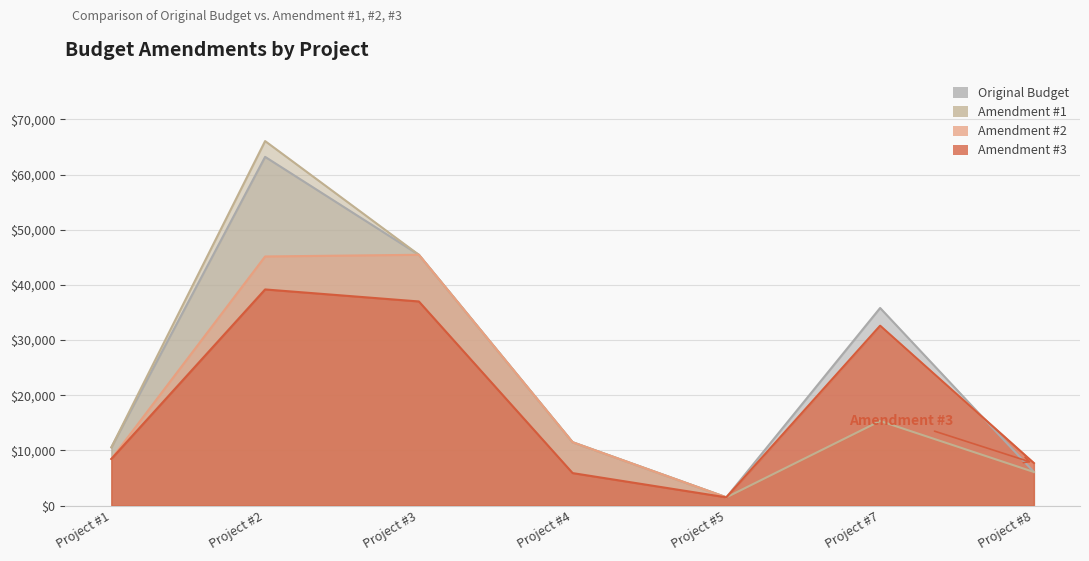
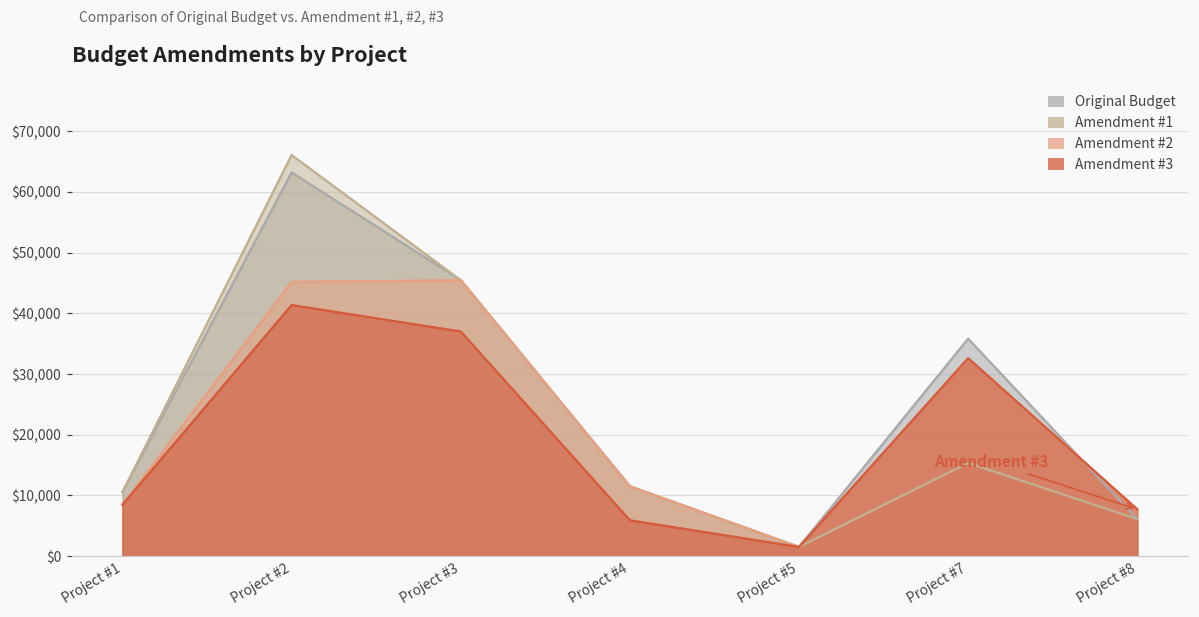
Amendment #3, Project #2: $39,000 -> $41,000
